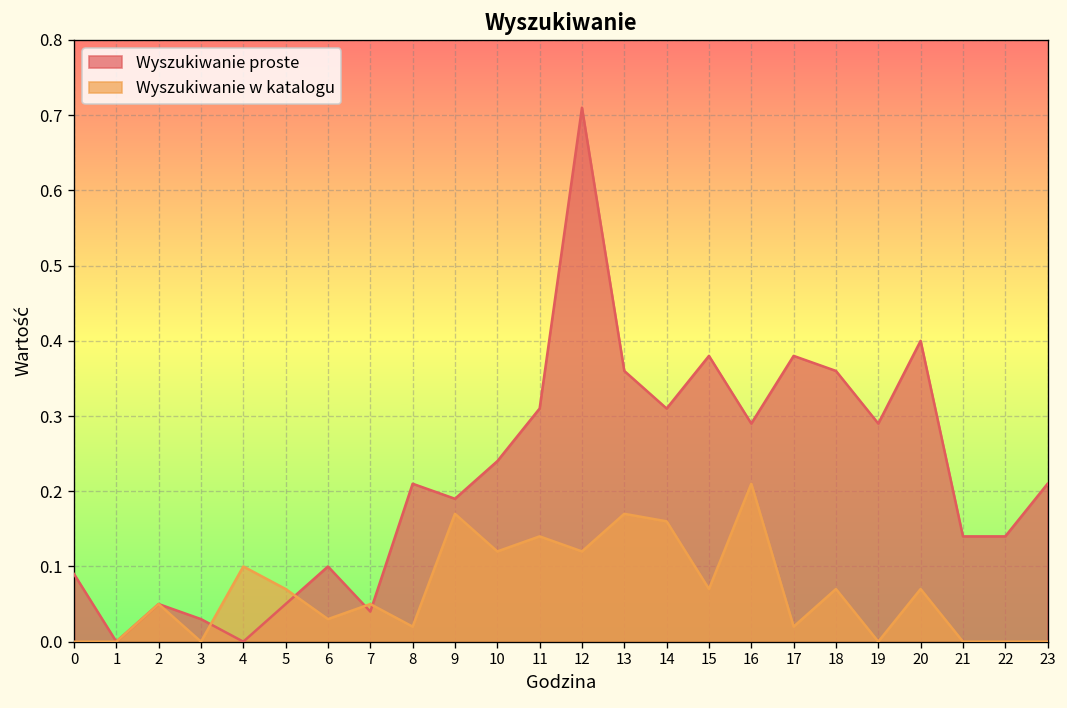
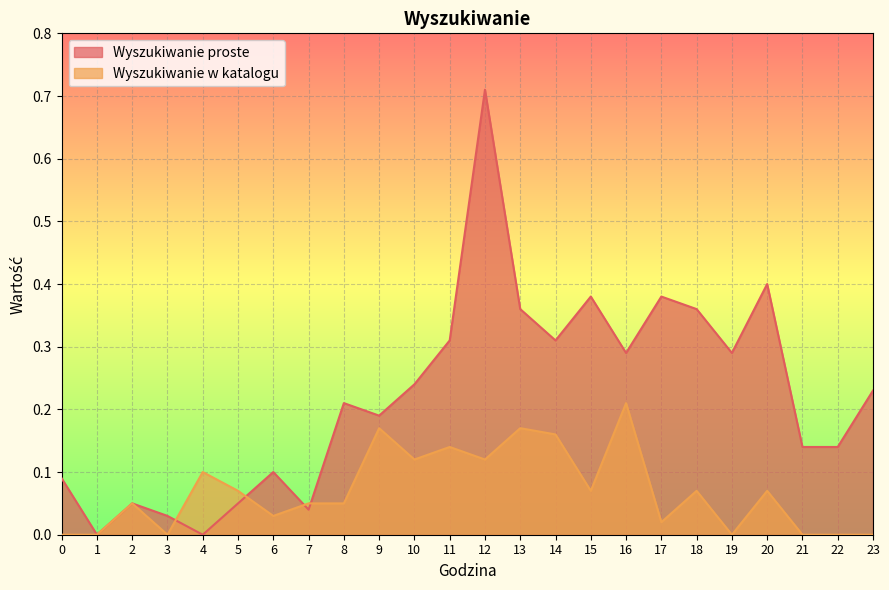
Wyszukiwanie w katalogu, 8: 0.02 -> 0.05
Wyszukiwanie proste, 23: 0.21 -> 0.23
